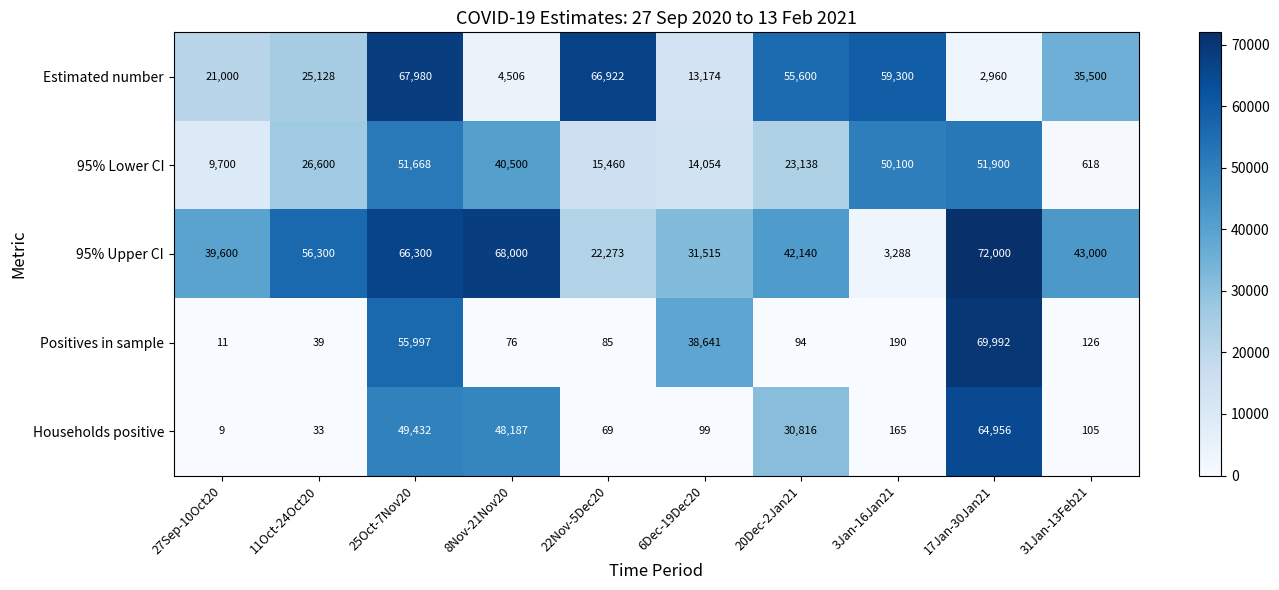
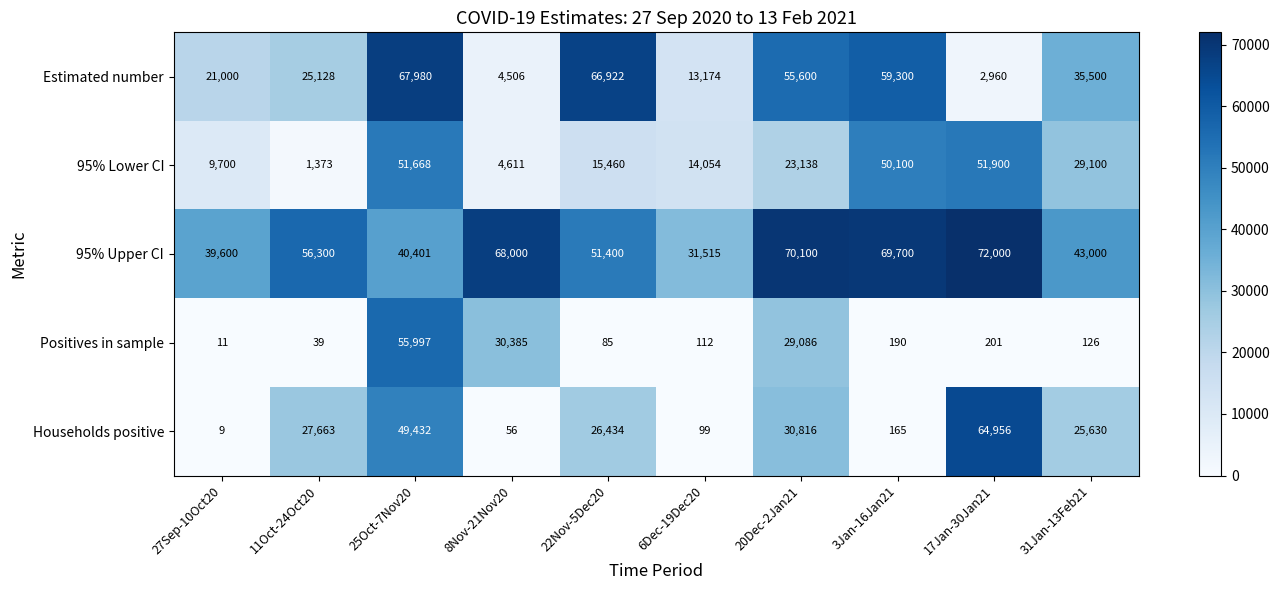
95% Lower CI, 11Oct-24Oct20: 26,600 -> 1,373
95% Lower CI, 8Nov-21Nov20: 40,500 -> 4,611
95% Lower CI, 31Jan-13Feb21: 618 -> 29,100
95% Upper CI, 25Oct-7Nov20: 66,300 -> 40,401
95% Upper CI, 22Nov-5Dec20: 22,273 -> 51,400
95% Upper CI, 20Dec-2Jan21: 42,140 -> 70,100
95% Upper CI, 3Jan-16Jan21: 3,288 -> 69,700
Positives in sample, 8Nov-21Nov20: 76 -> 30,385
Positives in sample, 6Dec-19Dec20: 38,641 -> 112
Positives in sample, 20Dec-2Jan21: 94 -> 29,086
Positives in sample, 17Jan-30Jan21: 69,992 -> 201
Households positive, 11Oct-24Oct20: 33 -> 27,663
Households positive, 8Nov-21Nov20: 48,187 -> 56
Households positive, 22Nov-5Dec20: 69 -> 26,434
Households positive, 31Jan-13Feb21: 105 -> 25,630
